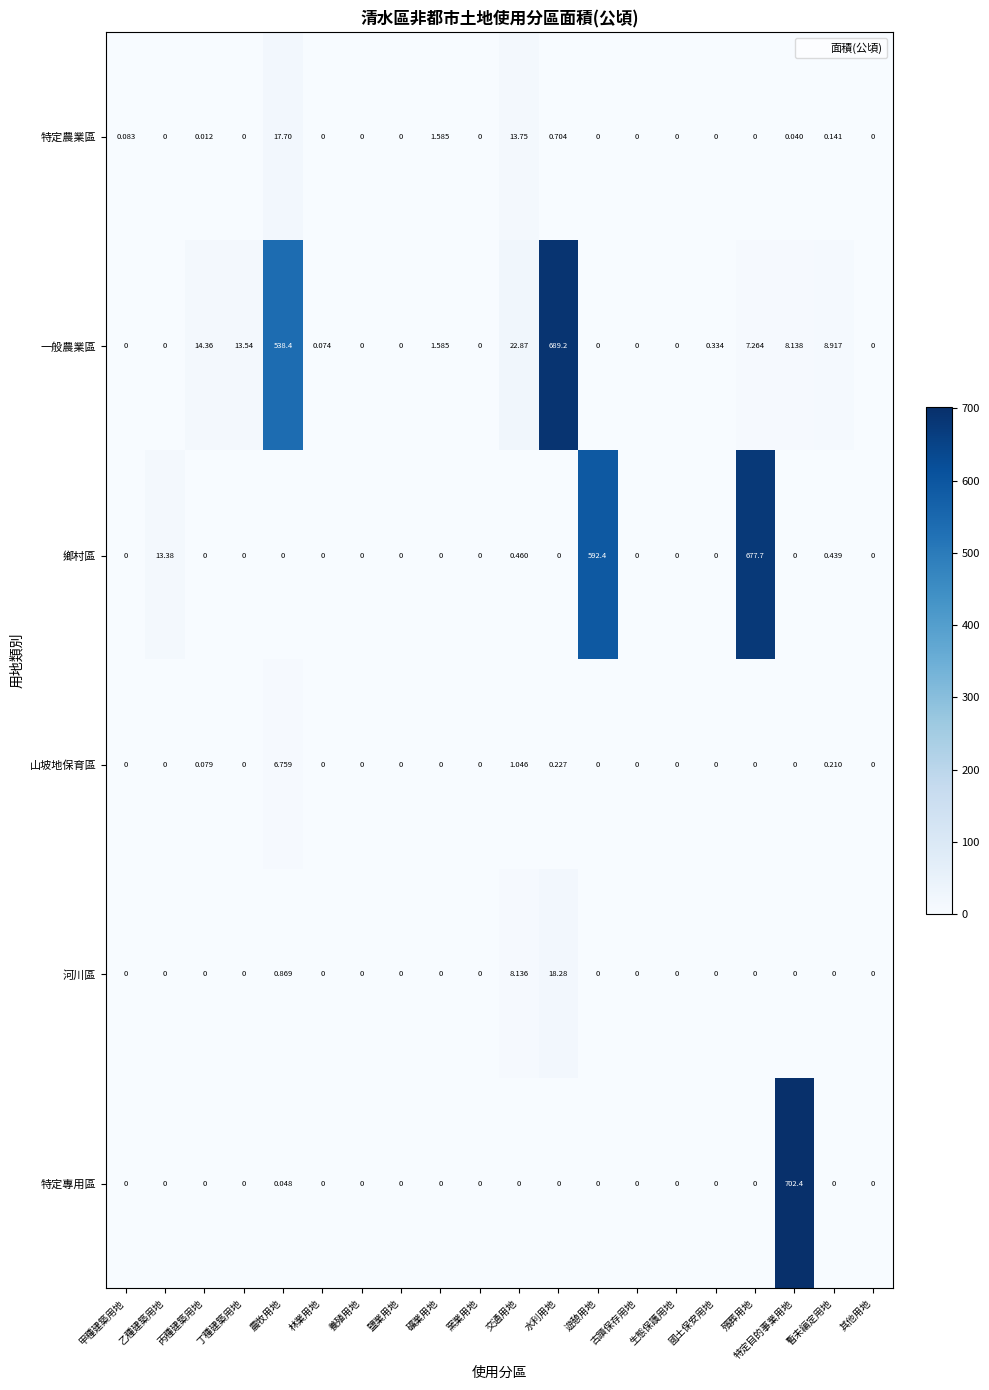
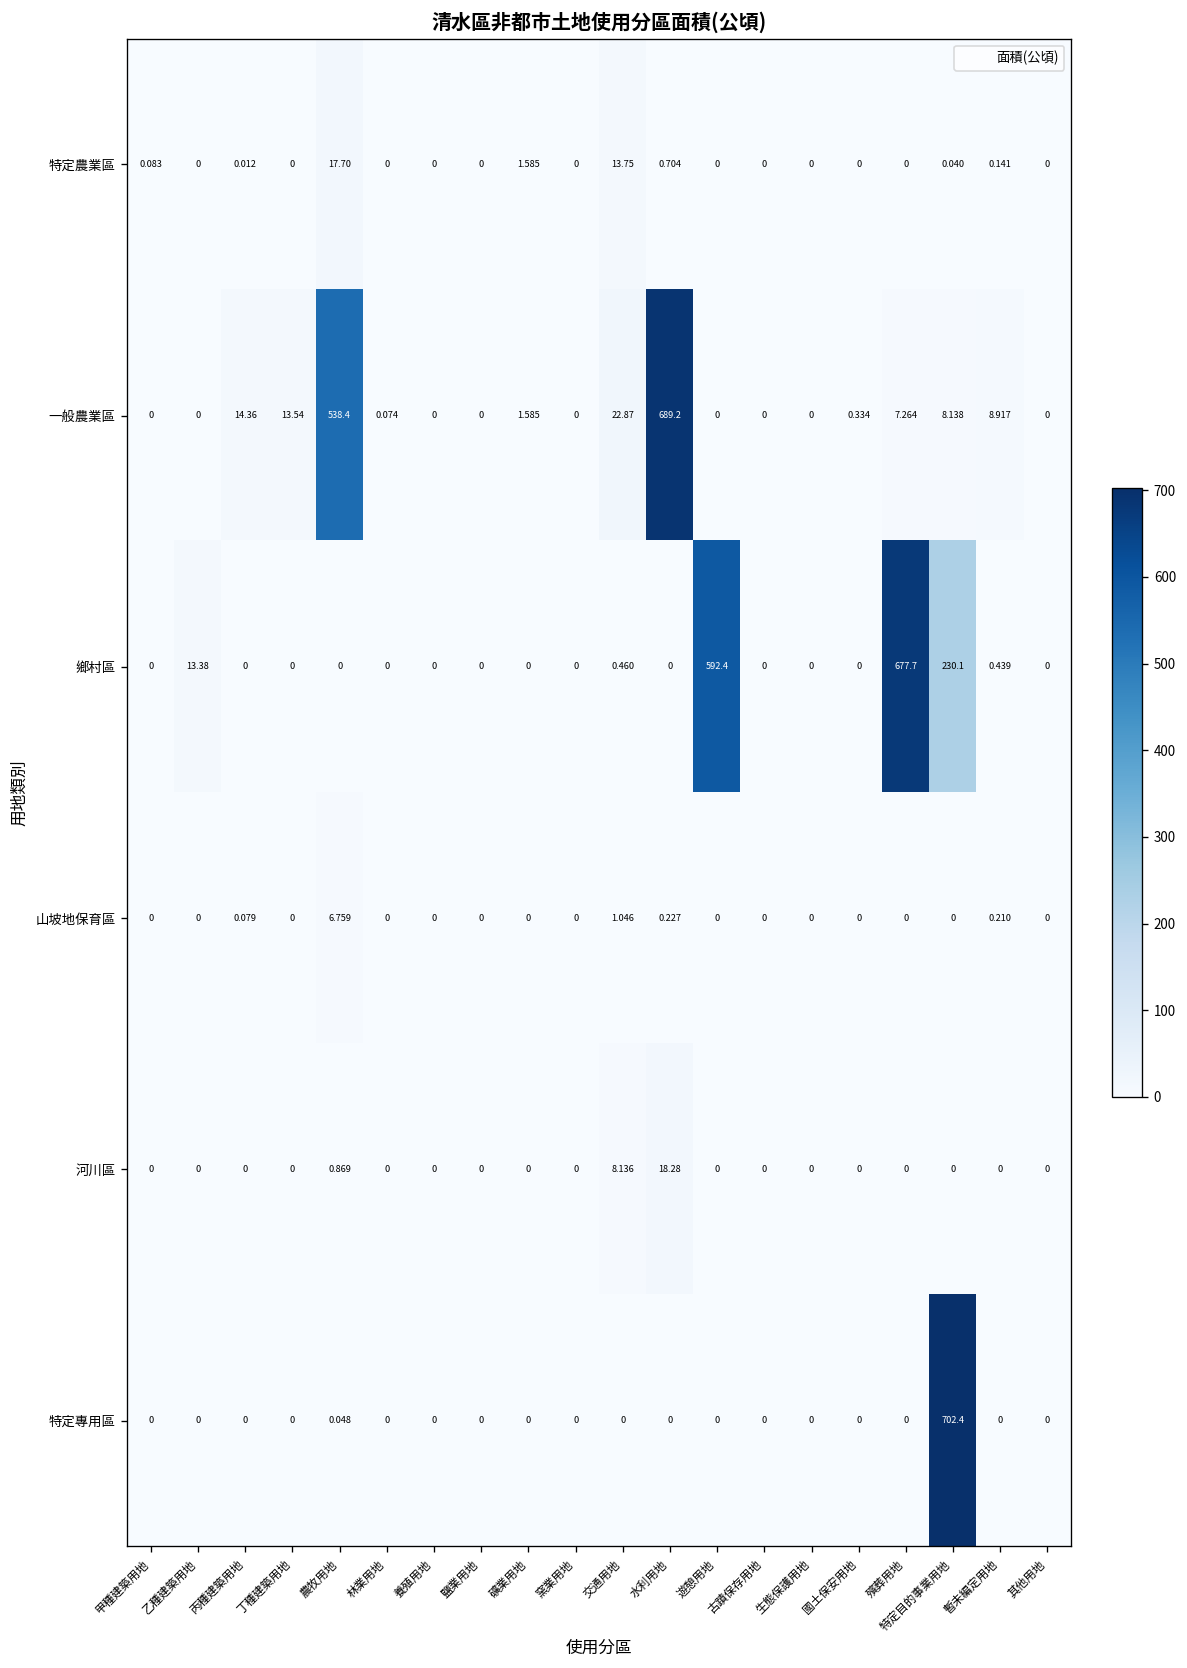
鄉村區, 特定目的事業用地: 0 -> 230.1
